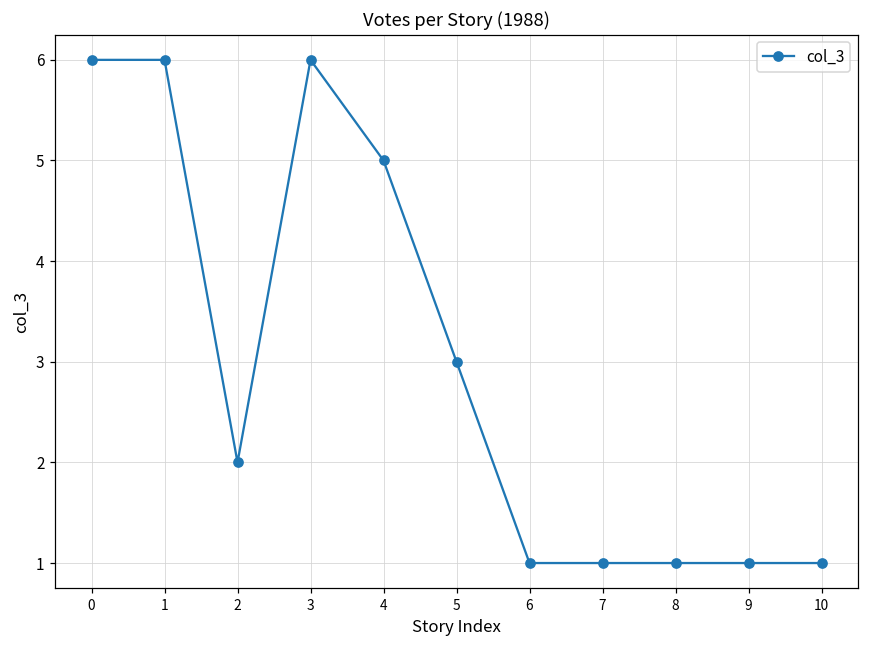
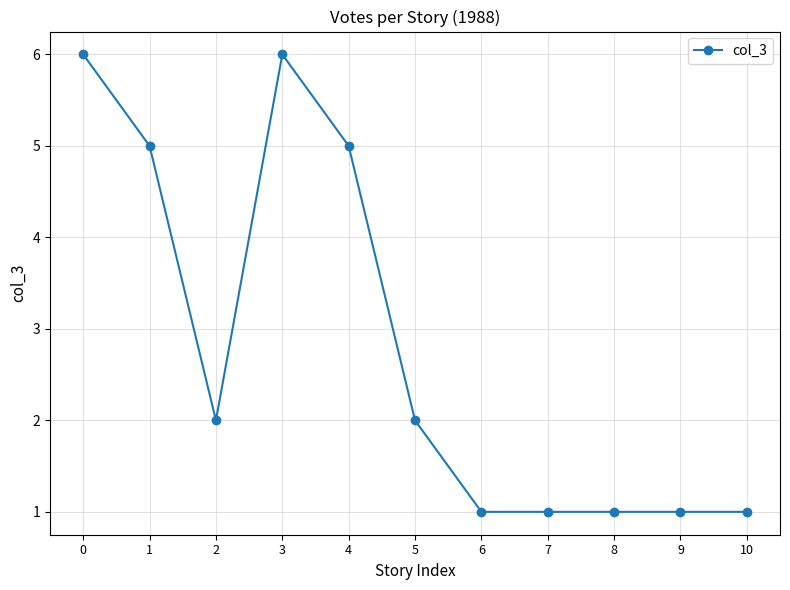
1: 6 -> 5
5: 3 -> 2
